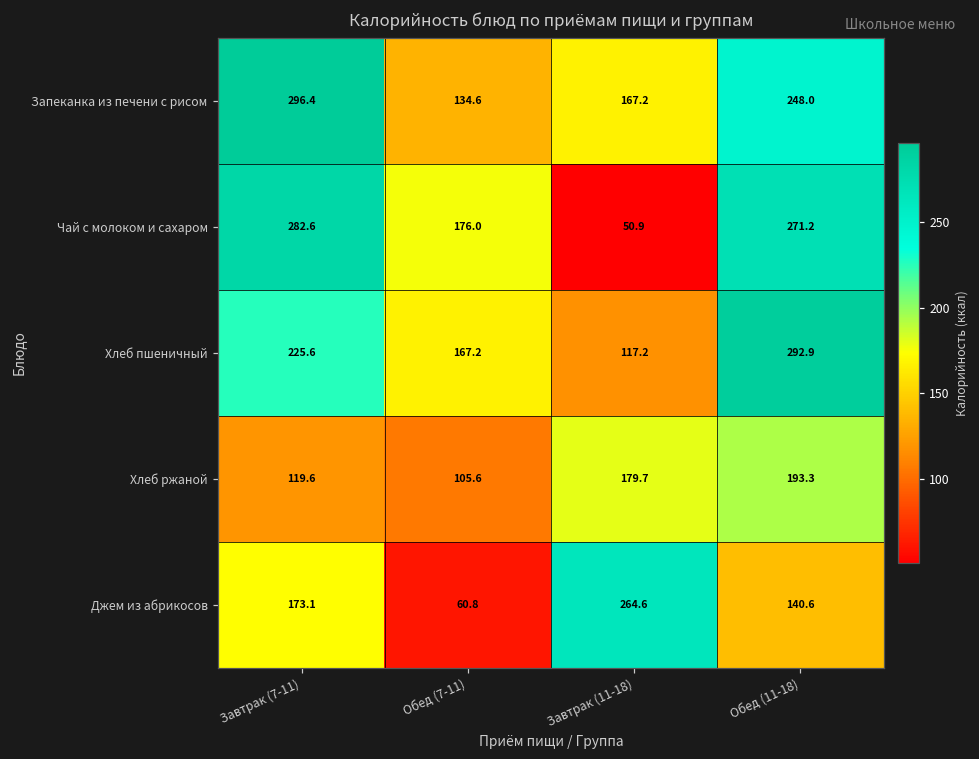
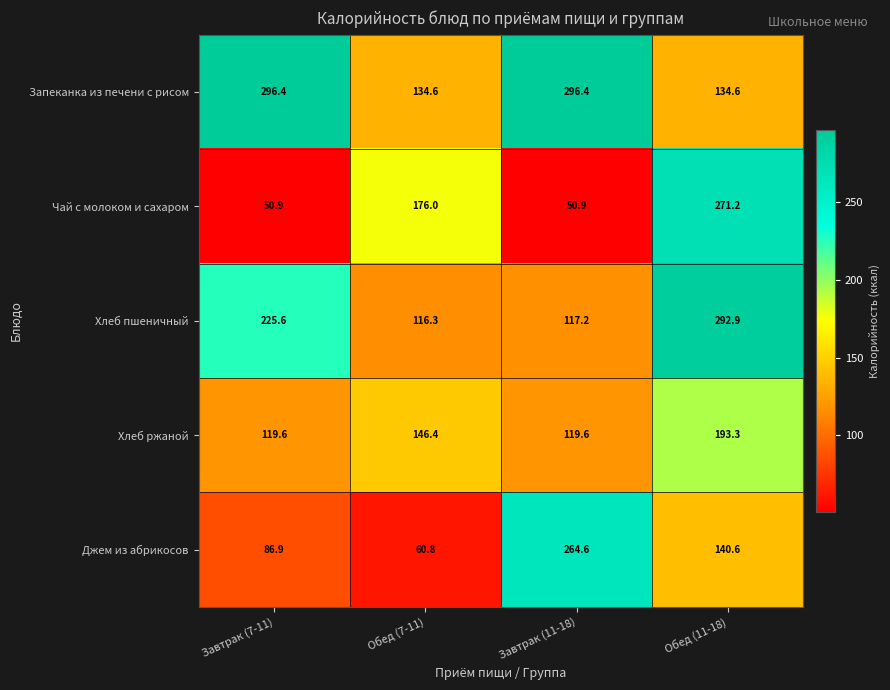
Запеканка из печени с рисом, Завтрак (11-18): 167.2 -> 296.4
Запеканка из печени с рисом, Обед (11-18): 248.0 -> 134.6
Чай с молоком и сахаром, Завтрак (7-11): 282.6 -> 50.9
Хлеб пшеничный, Обед (7-11): 167.2 -> 116.3
Хлеб ржаной, Обед (7-11): 105.6 -> 146.4
Хлеб ржаной, Завтрак (11-18): 179.7 -> 119.6
Джем из абрикосов, Завтрак (7-11): 173.1 -> 86.9
